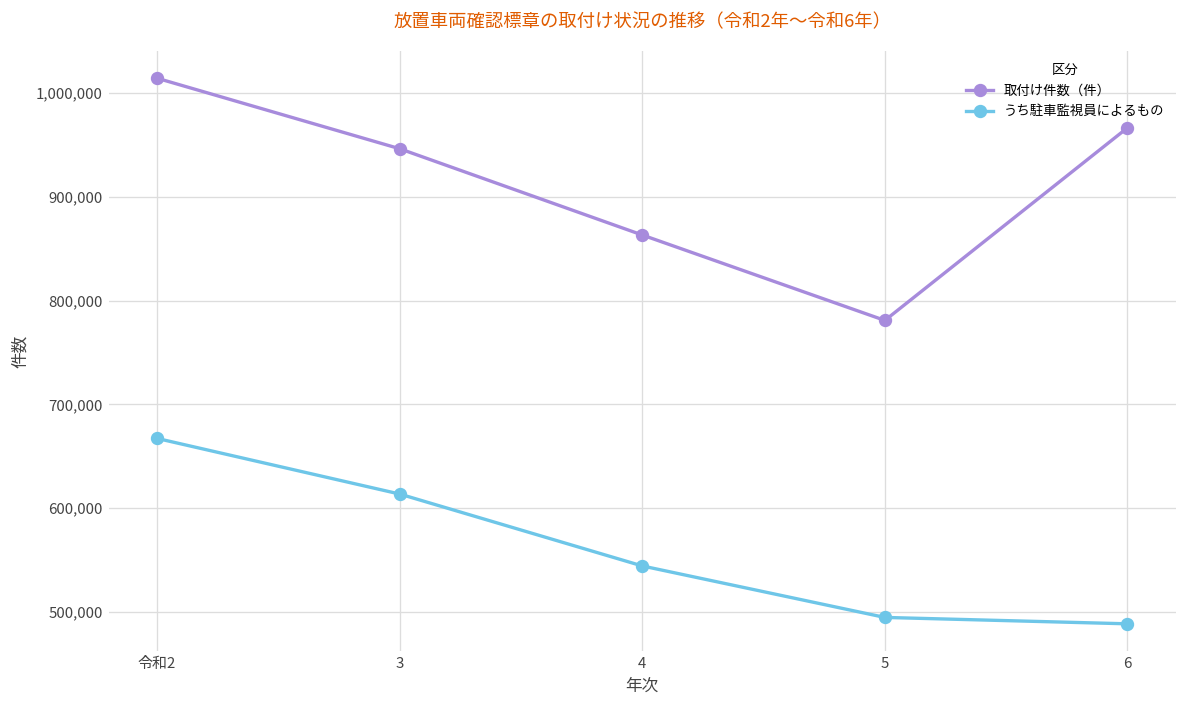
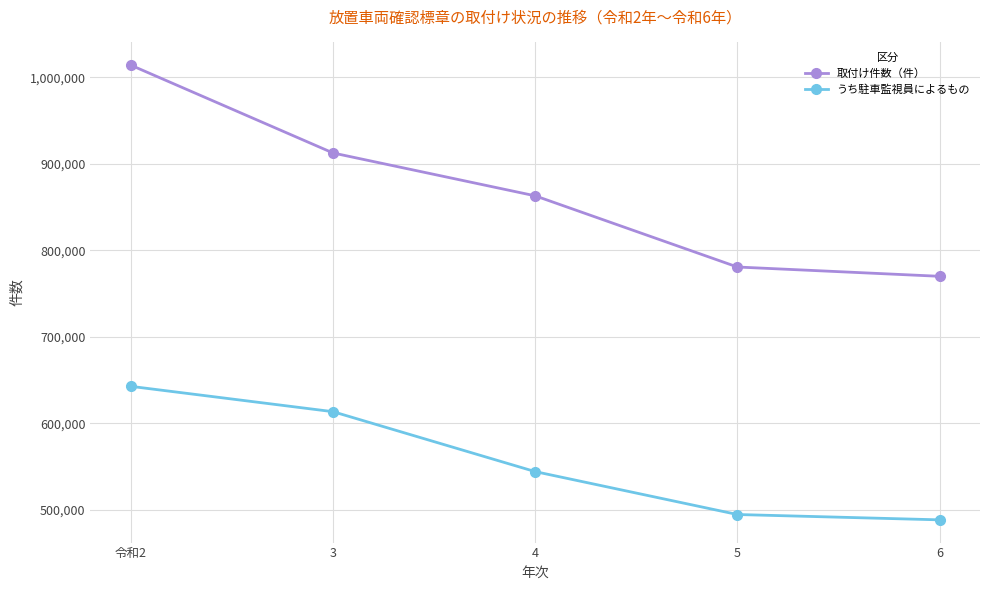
うち駐車監視員によるもの, 令和2: 670,000 -> 640,000
取付け件数（件）, 3: 950,000 -> 910,000
取付け件数（件）, 6: 970,000 -> 770,000
